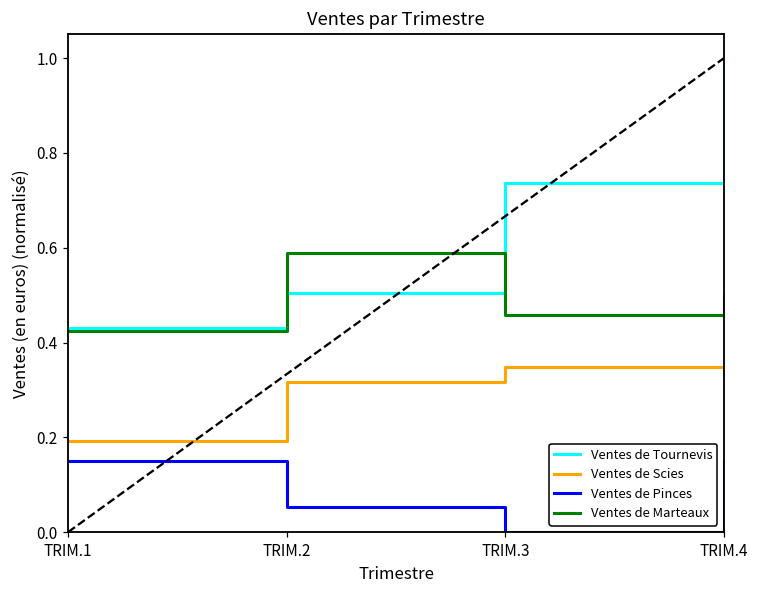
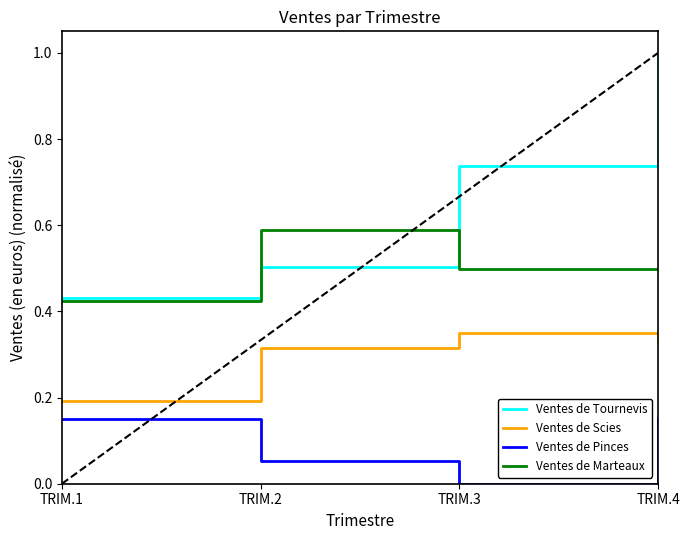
Ventes de Marteaux, TRIM.3: 0.46 -> 0.50
